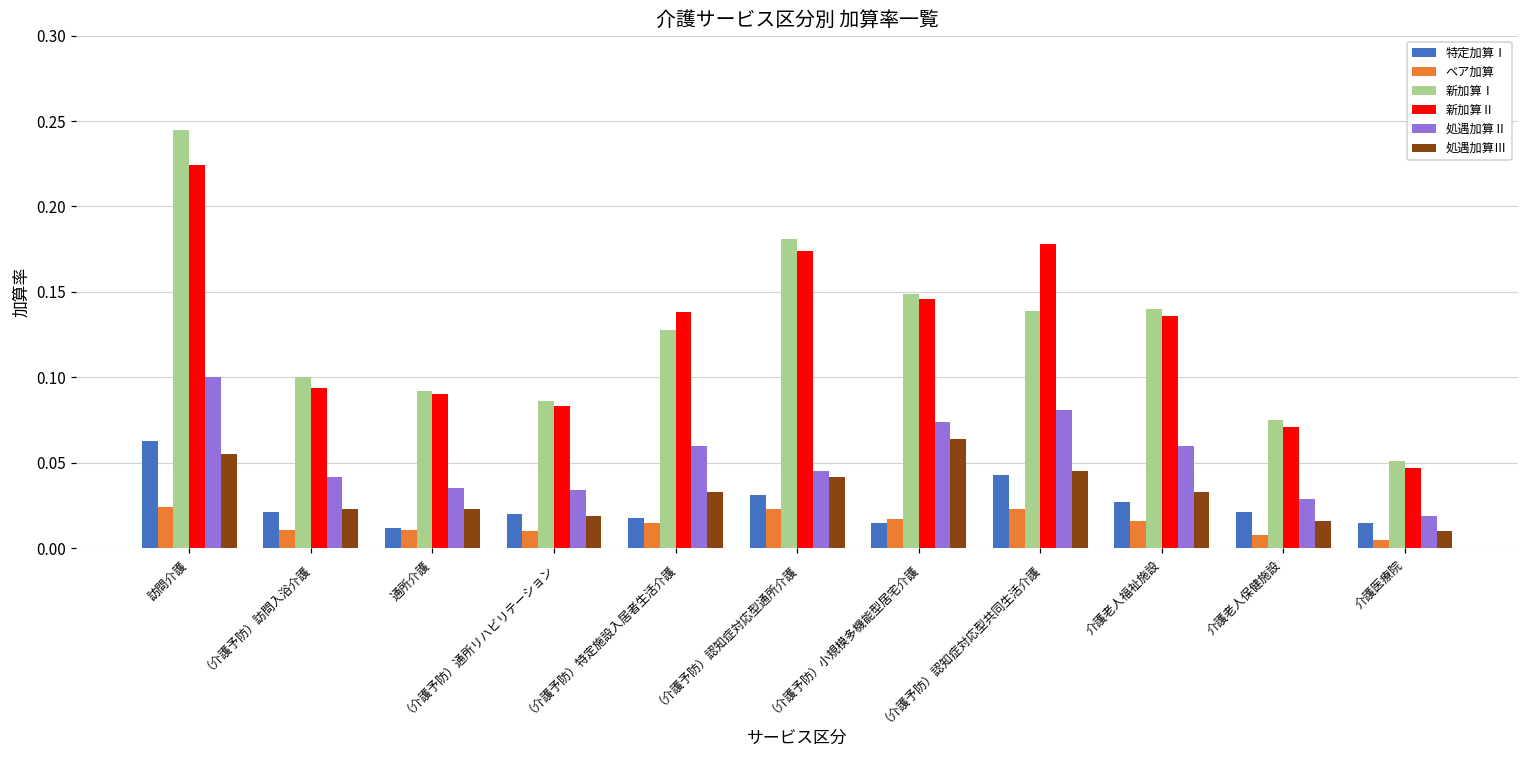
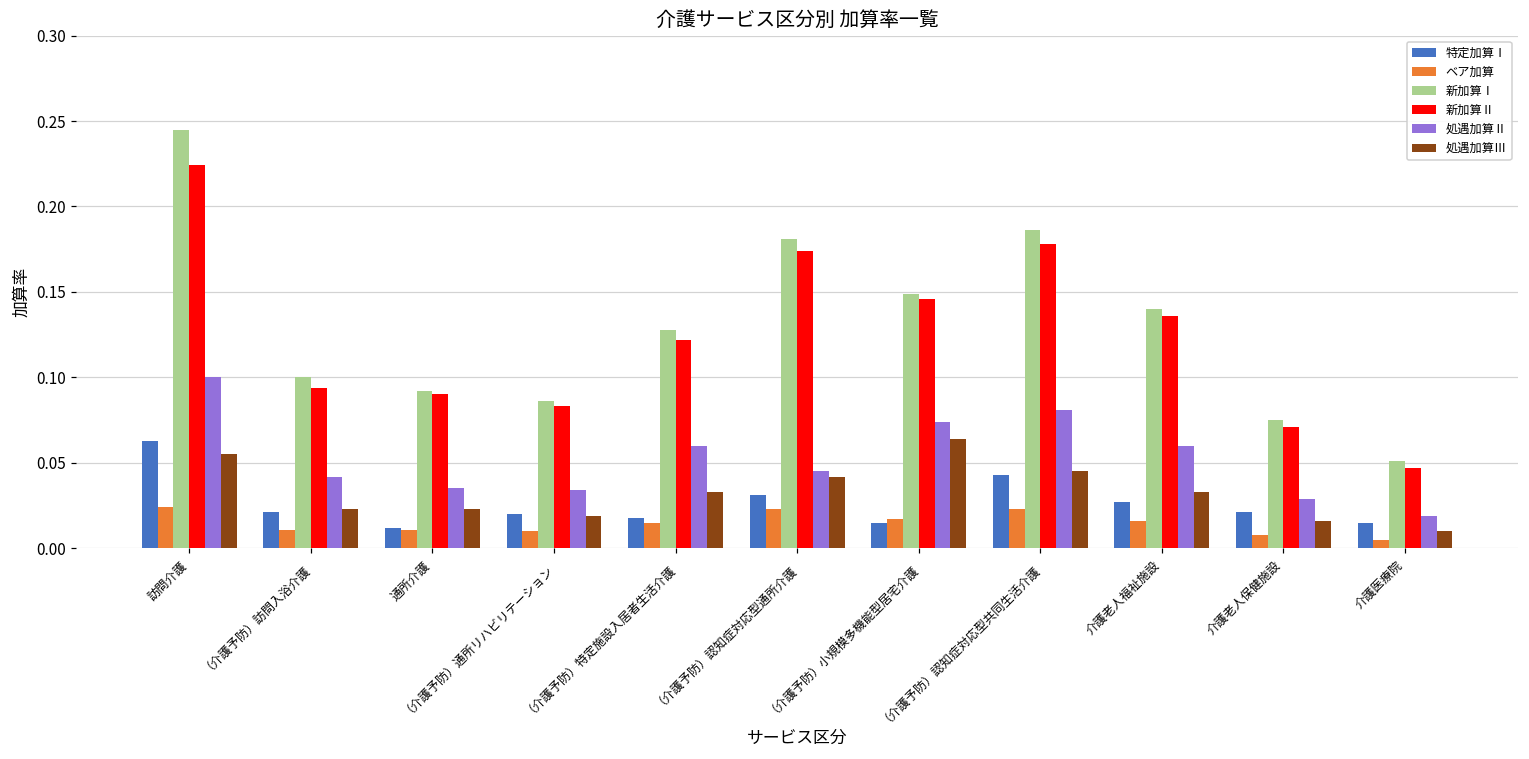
新加算Ⅱ, （介護予防）特定施設入居者生活介護: 0.138 -> 0.122
新加算Ⅰ, （介護予防）認知症対応型共同生活介護: 0.139 -> 0.186
